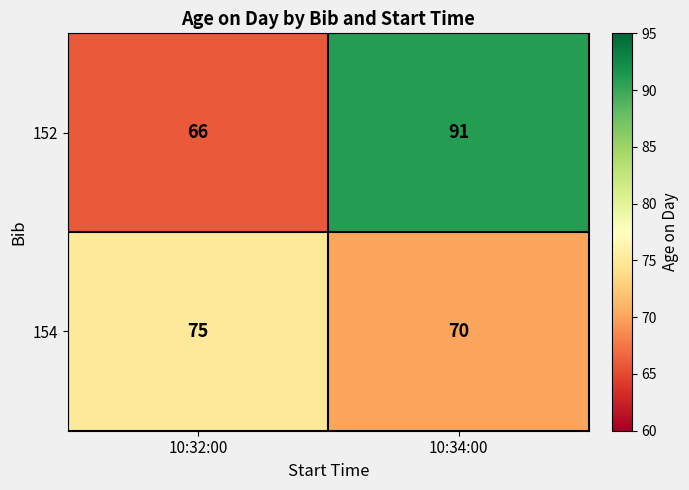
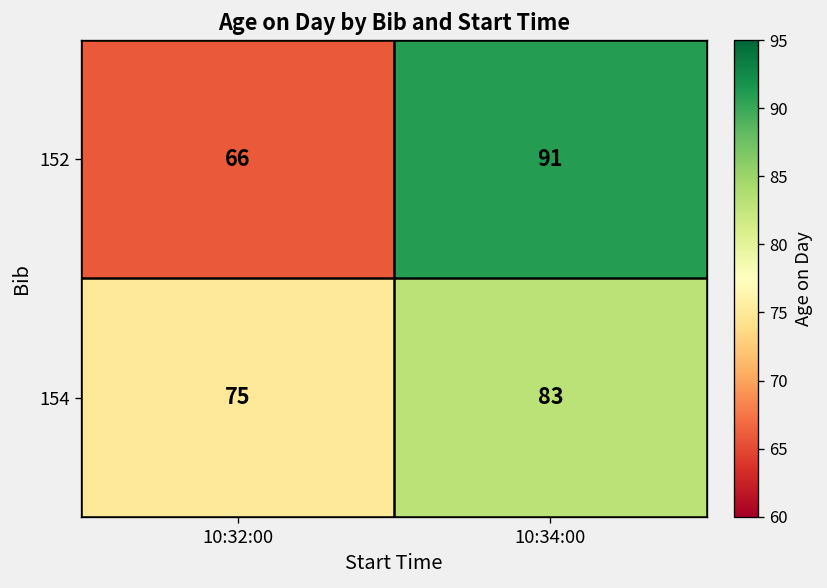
154, 10:34:00: 70 -> 83
